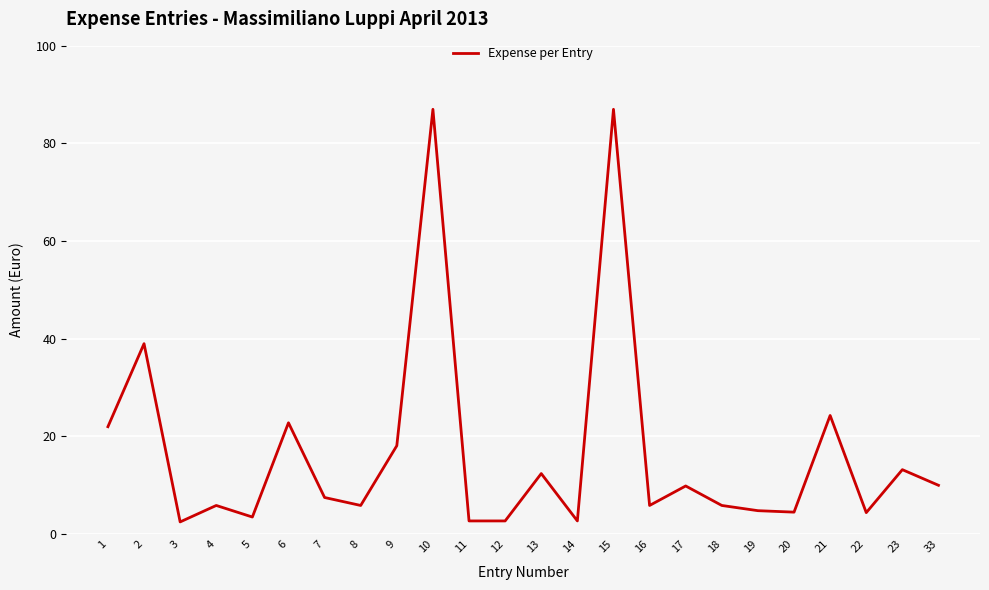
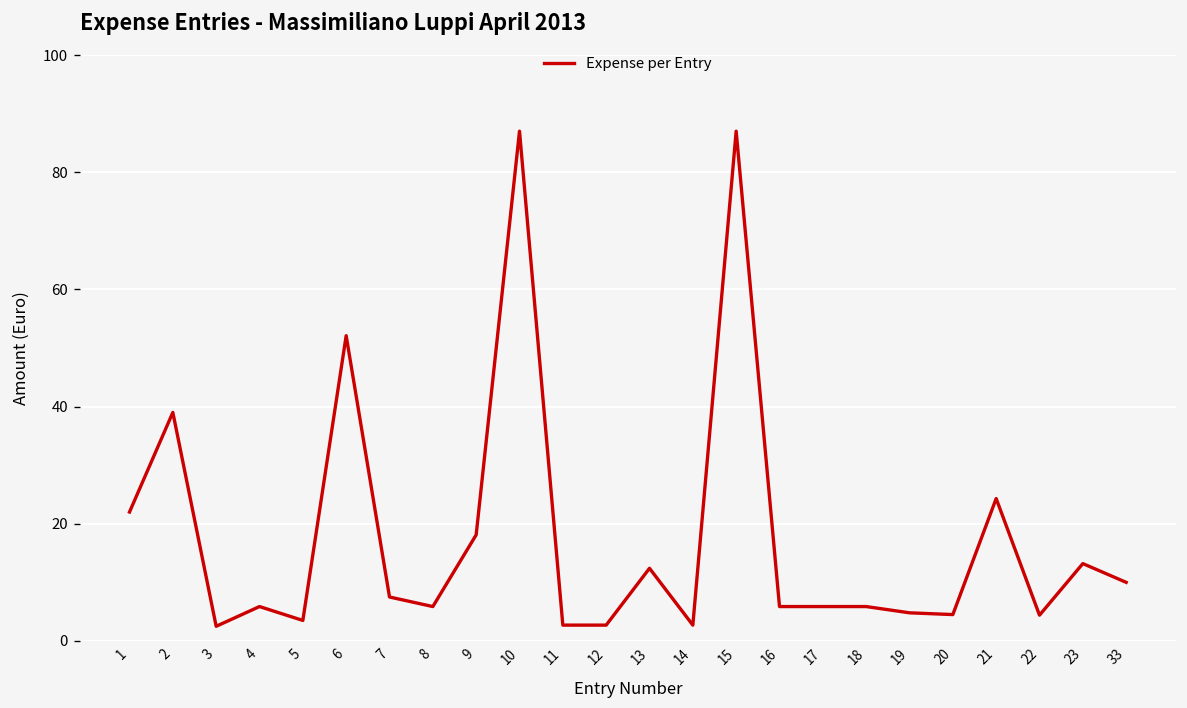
6: 23 -> 52
17: 10 -> 6
